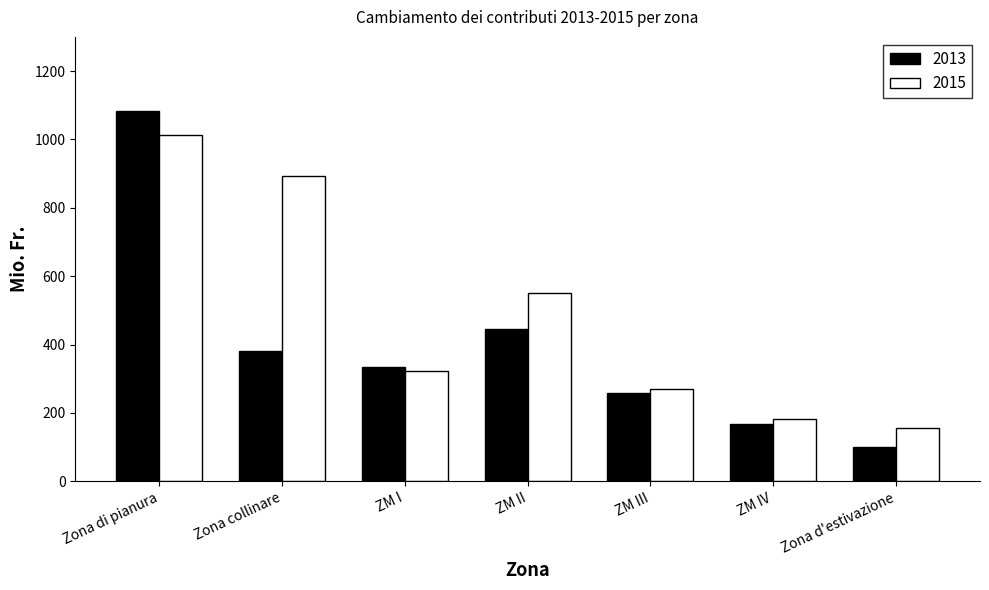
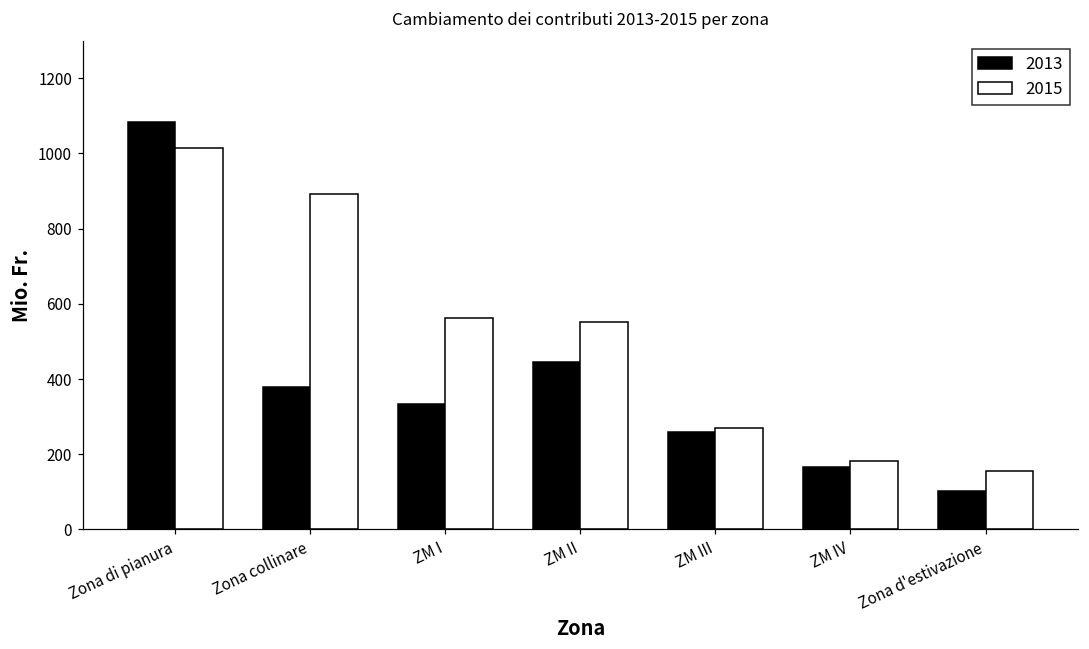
2015, ZM I: 320 -> 560
